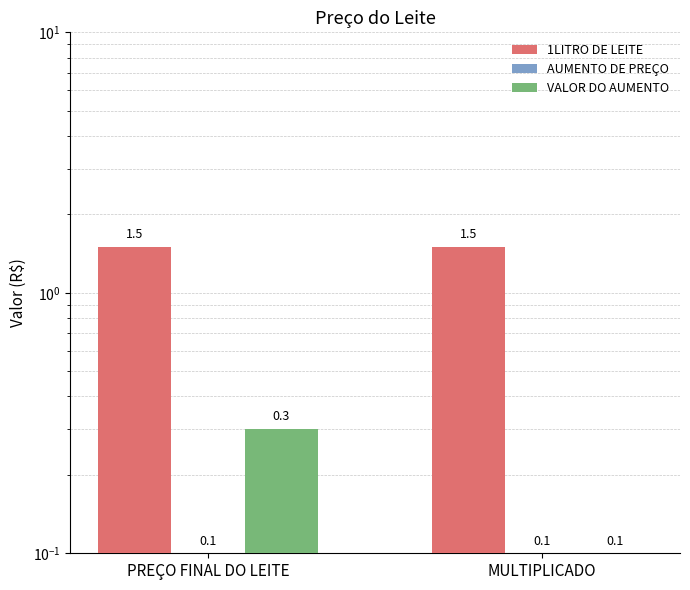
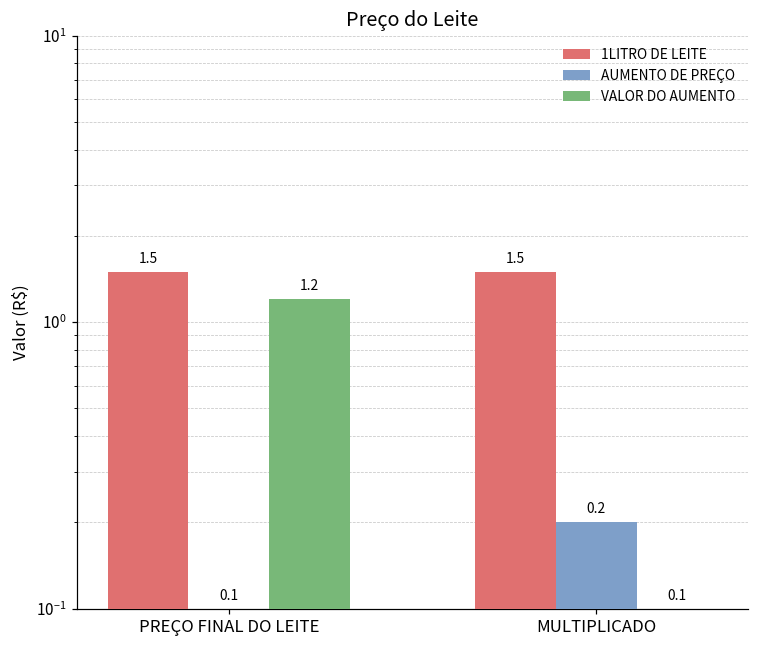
VALOR DO AUMENTO, PREÇO FINAL DO LEITE: 0.3 -> 1.2
AUMENTO DE PREÇO, MULTIPLICADO: 0.1 -> 0.2
